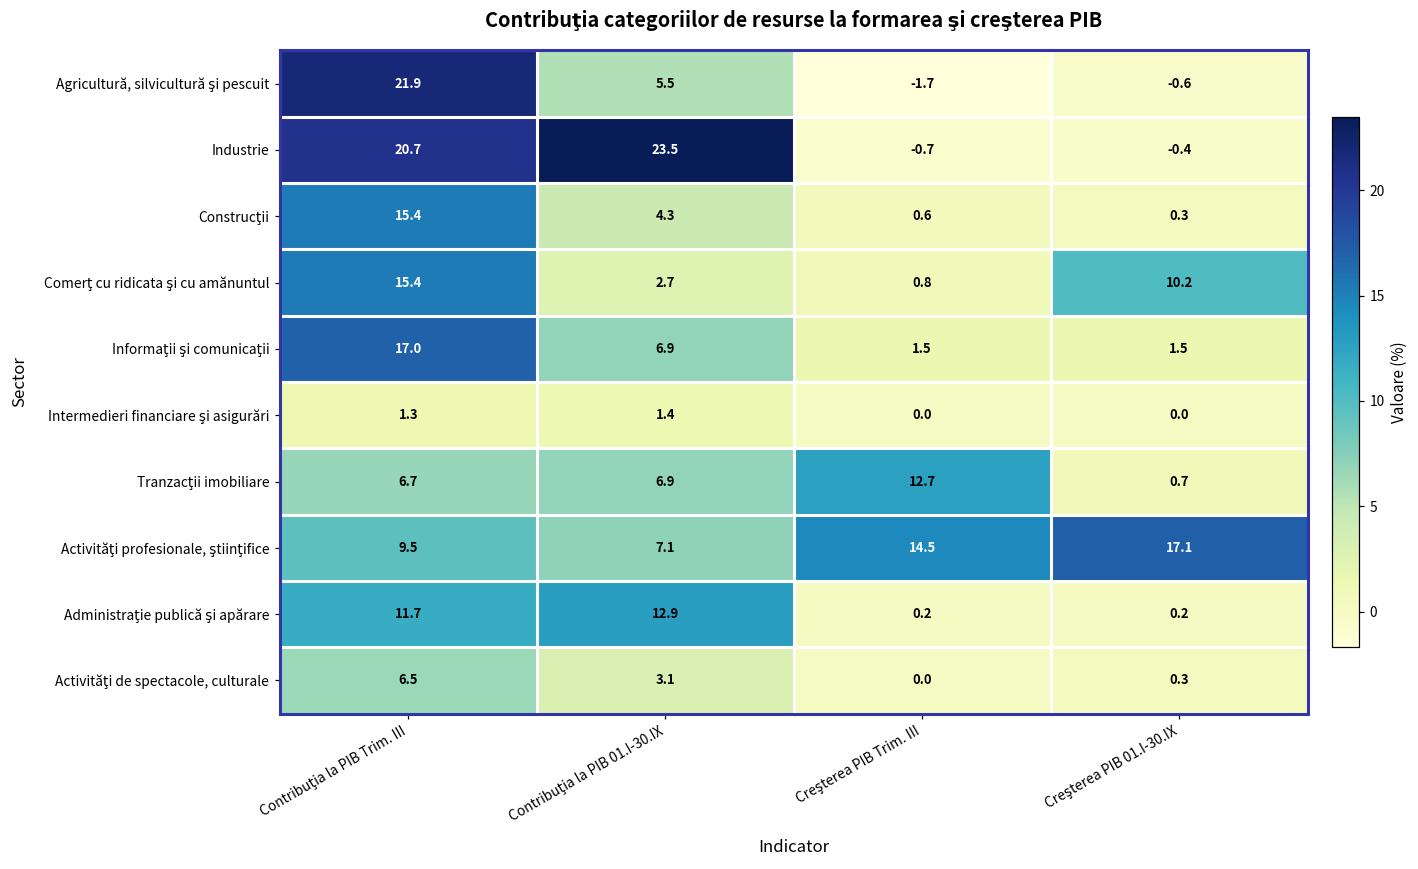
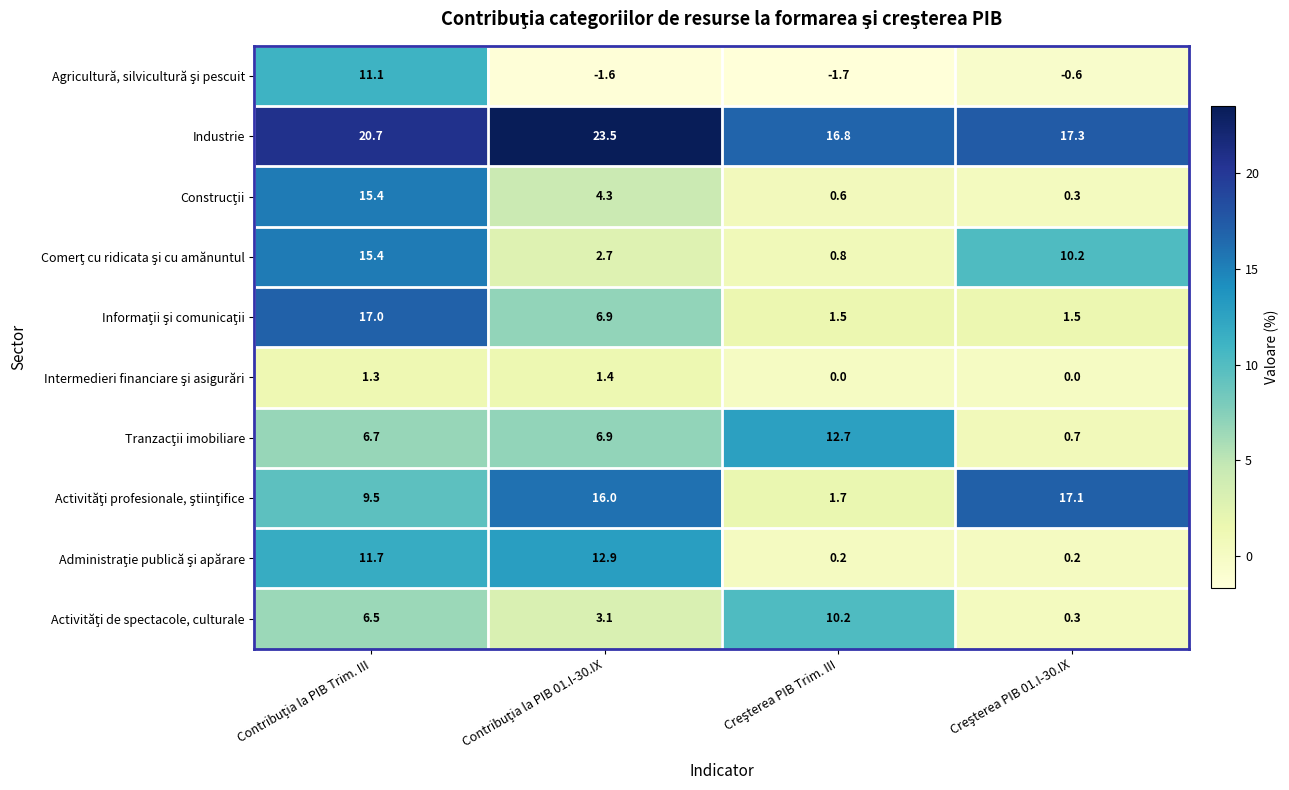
Agricultură, silvicultură şi pescuit, Contribuţia la PIB Trim. III: 21.9 -> 11.1
Agricultură, silvicultură şi pescuit, Contribuţia la PIB 01.I-30.IX: 5.5 -> -1.6
Industrie, Creşterea PIB Trim. III: -0.7 -> 16.8
Industrie, Creşterea PIB 01.I-30.IX: -0.4 -> 17.3
Activităţi profesionale, ştiinţifice, Contribuţia la PIB 01.I-30.IX: 7.1 -> 16.0
Activităţi profesionale, ştiinţifice, Creşterea PIB Trim. III: 14.5 -> 1.7
Activităţi de spectacole, culturale, Creşterea PIB Trim. III: 0.0 -> 10.2
